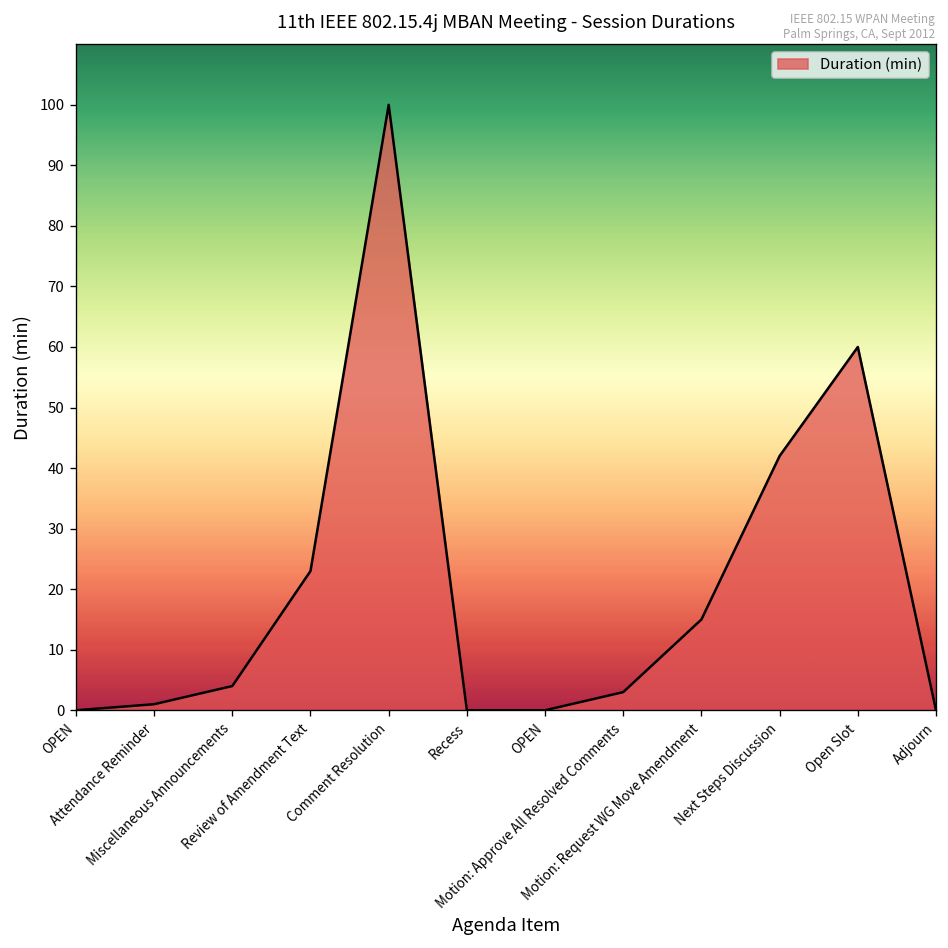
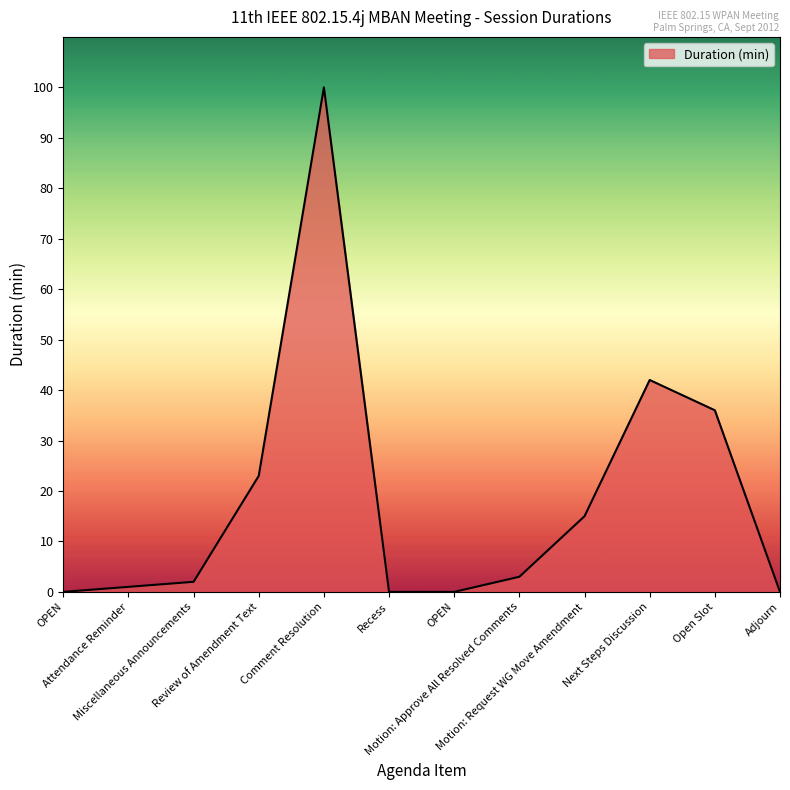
Miscellaneous Announcements: 4 -> 2
Open Slot: 60 -> 36
